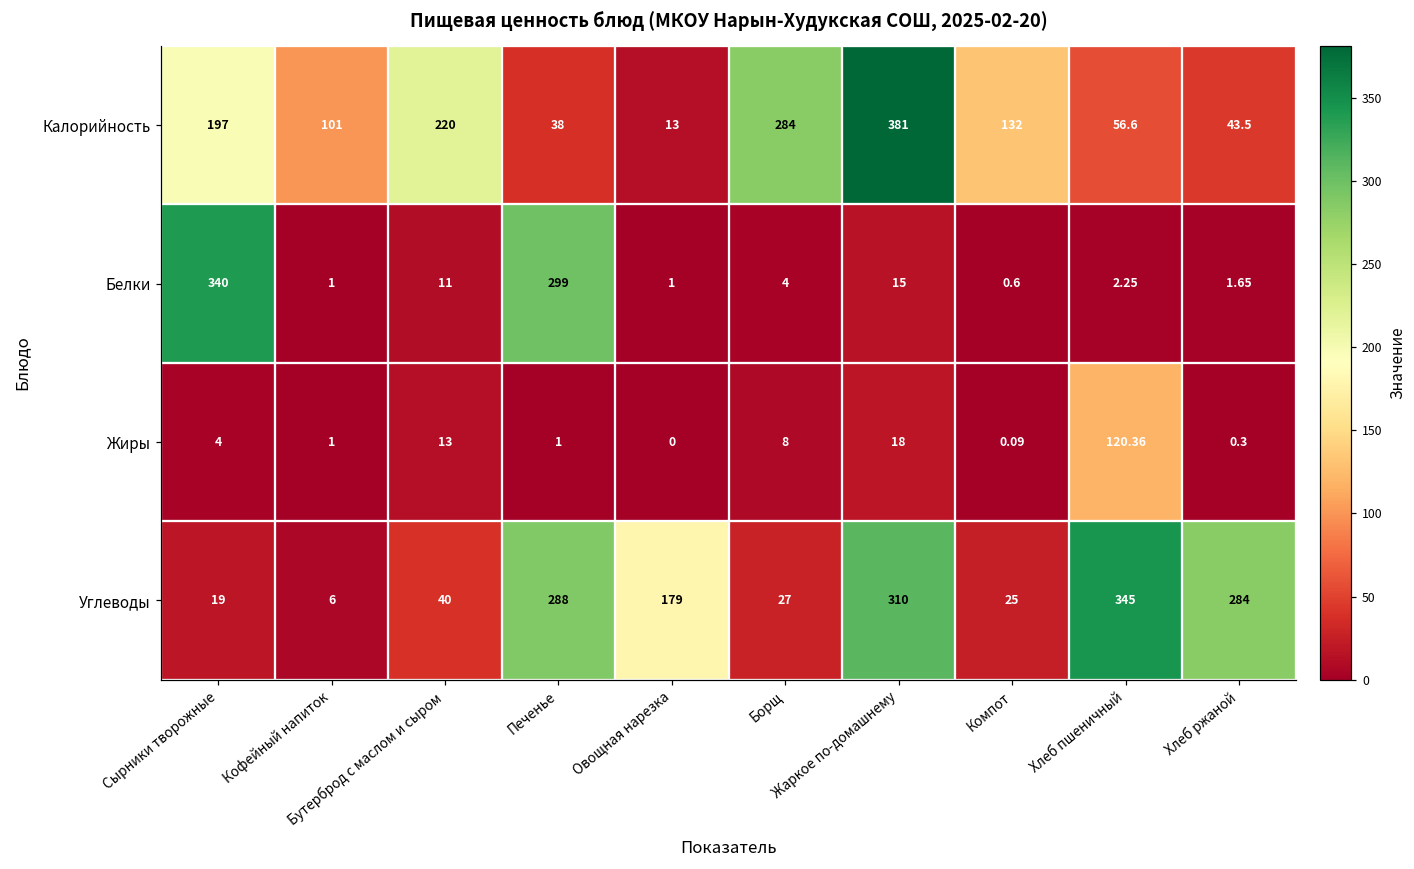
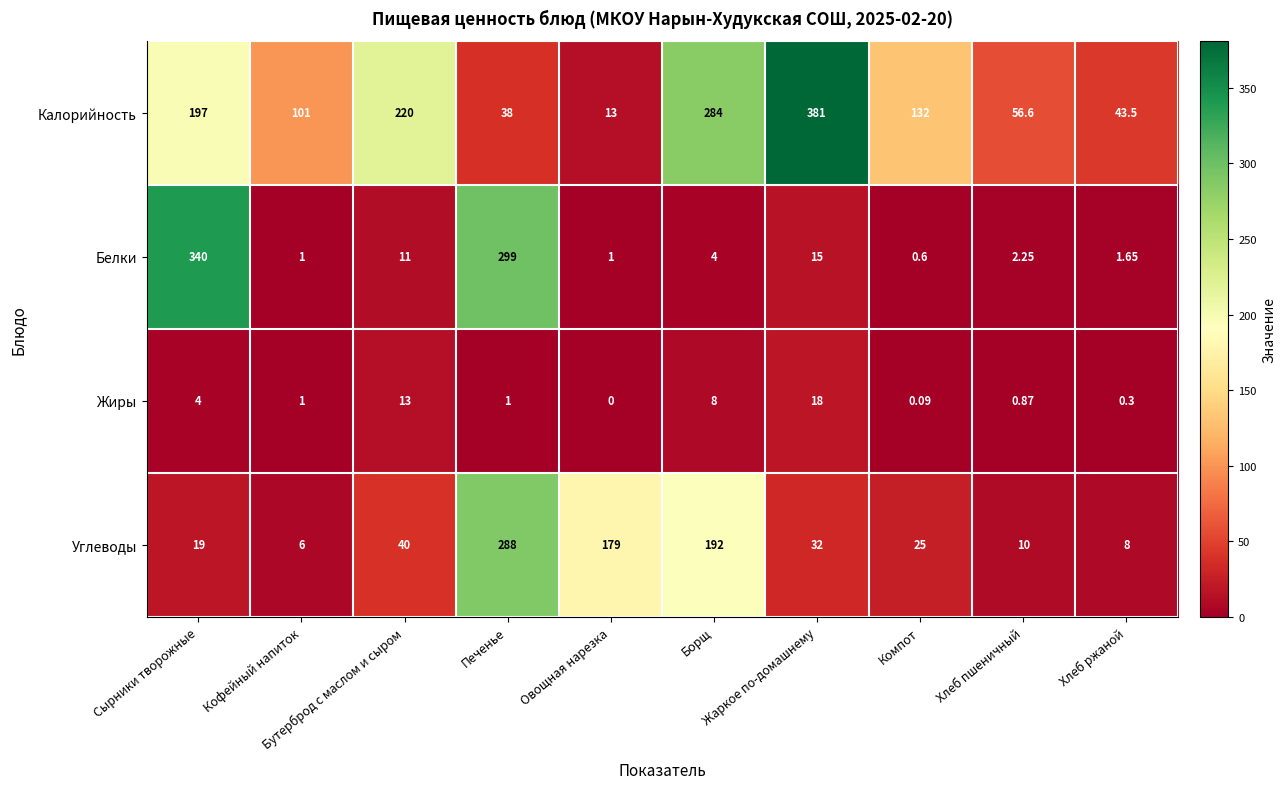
Жиры, Хлеб пшеничный: 120.36 -> 0.87
Углеводы, Борщ: 27 -> 192
Углеводы, Жаркое по-домашнему: 310 -> 32
Углеводы, Хлеб пшеничный: 345 -> 10
Углеводы, Хлеб ржаной: 284 -> 8
